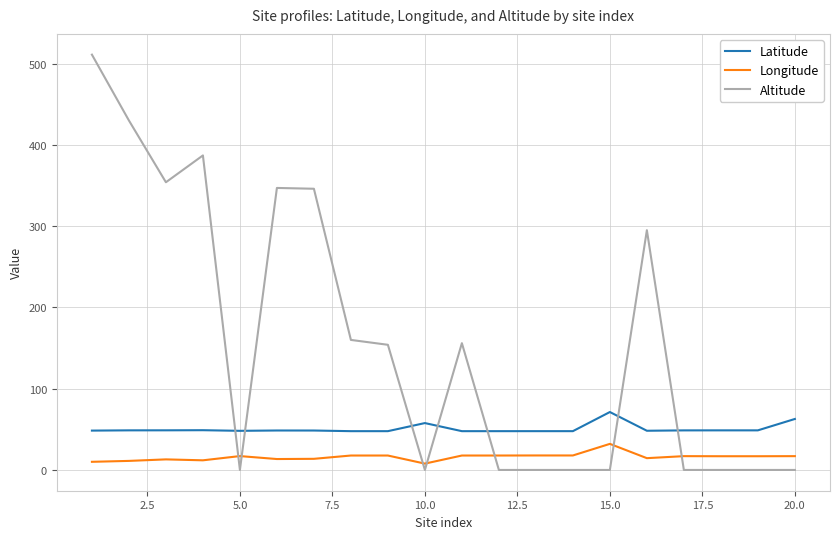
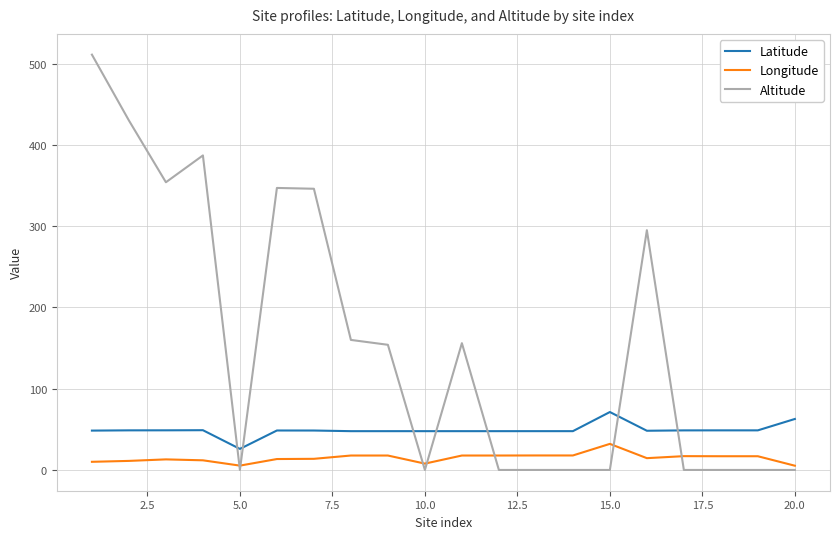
Latitude, 5.0: 50 -> 30
Longitude, 5.0: 20 -> 10
Latitude, 10.0: 60 -> 50
Longitude, 20.0: 20 -> 10
